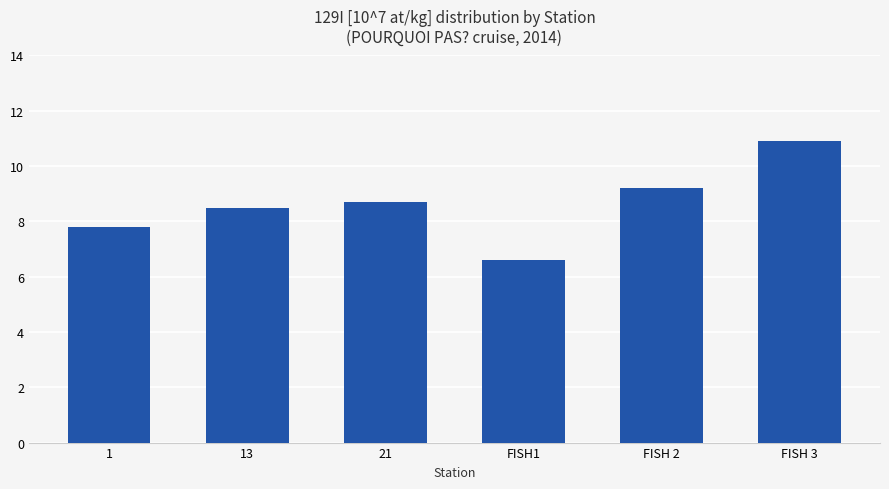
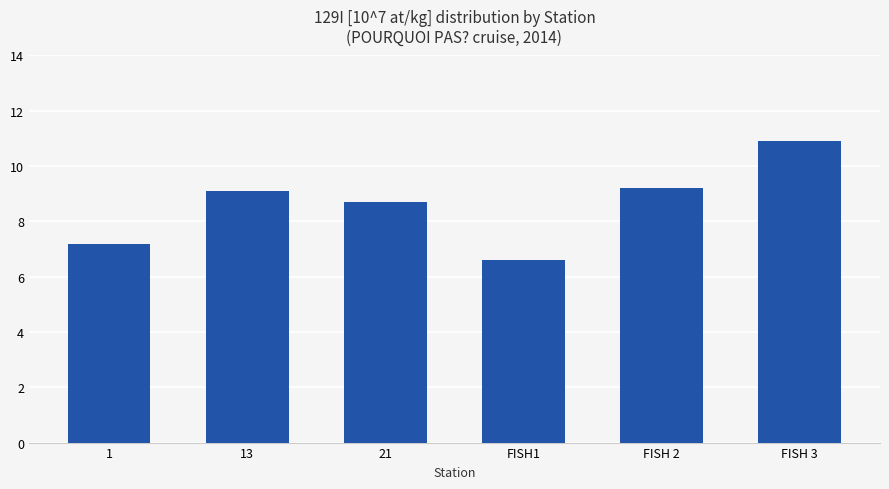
1: 7.8 -> 7.2
13: 8.5 -> 9.1
